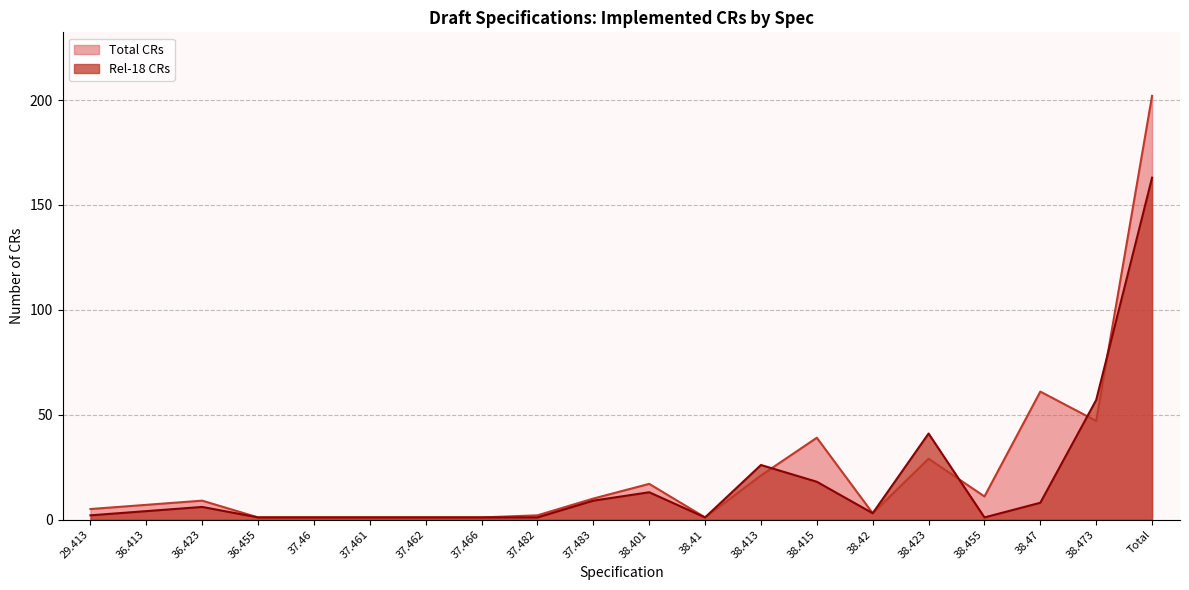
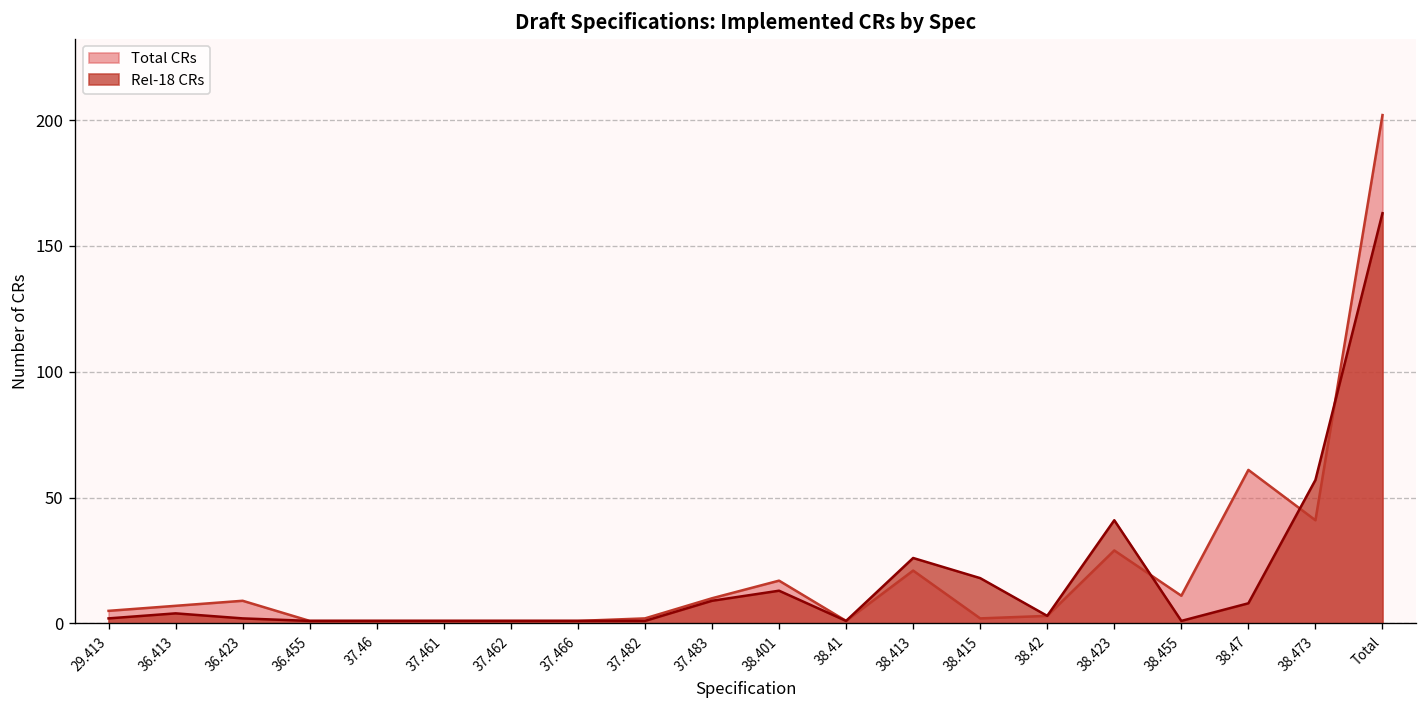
Rel-18 CRs, 36.423: 6 -> 2
Total CRs, 38.415: 39 -> 2
Total CRs, 38.473: 47 -> 41
